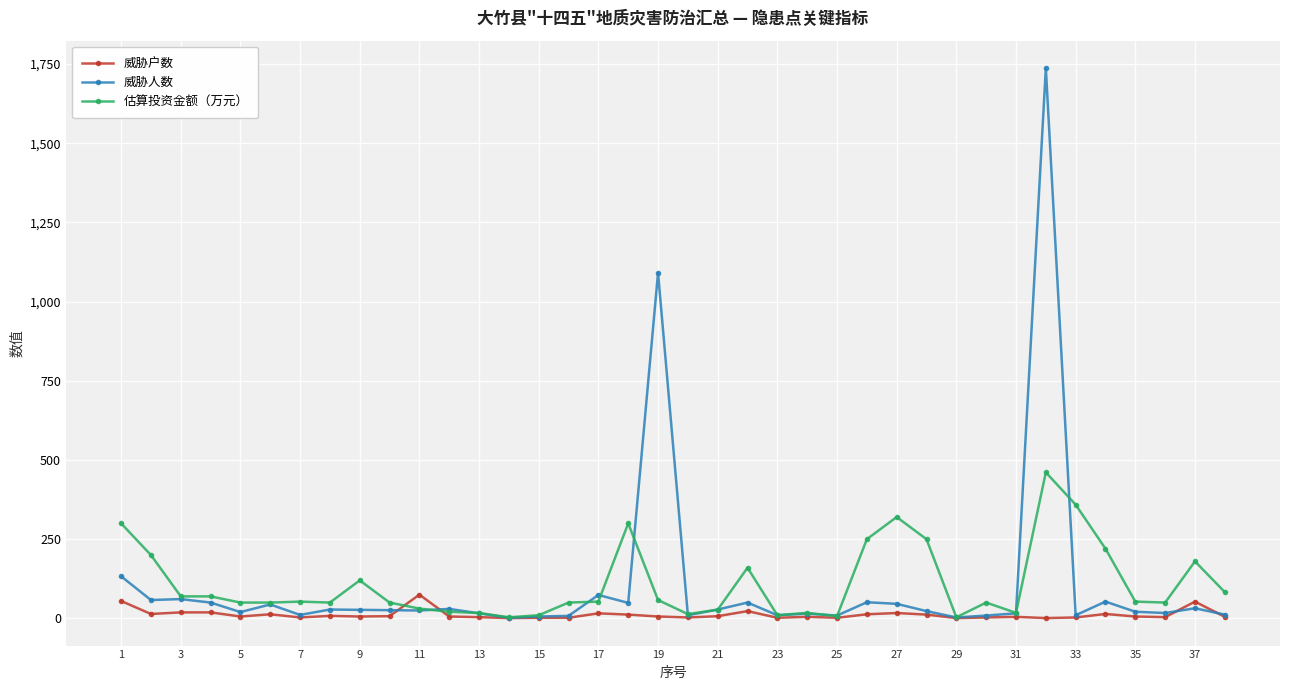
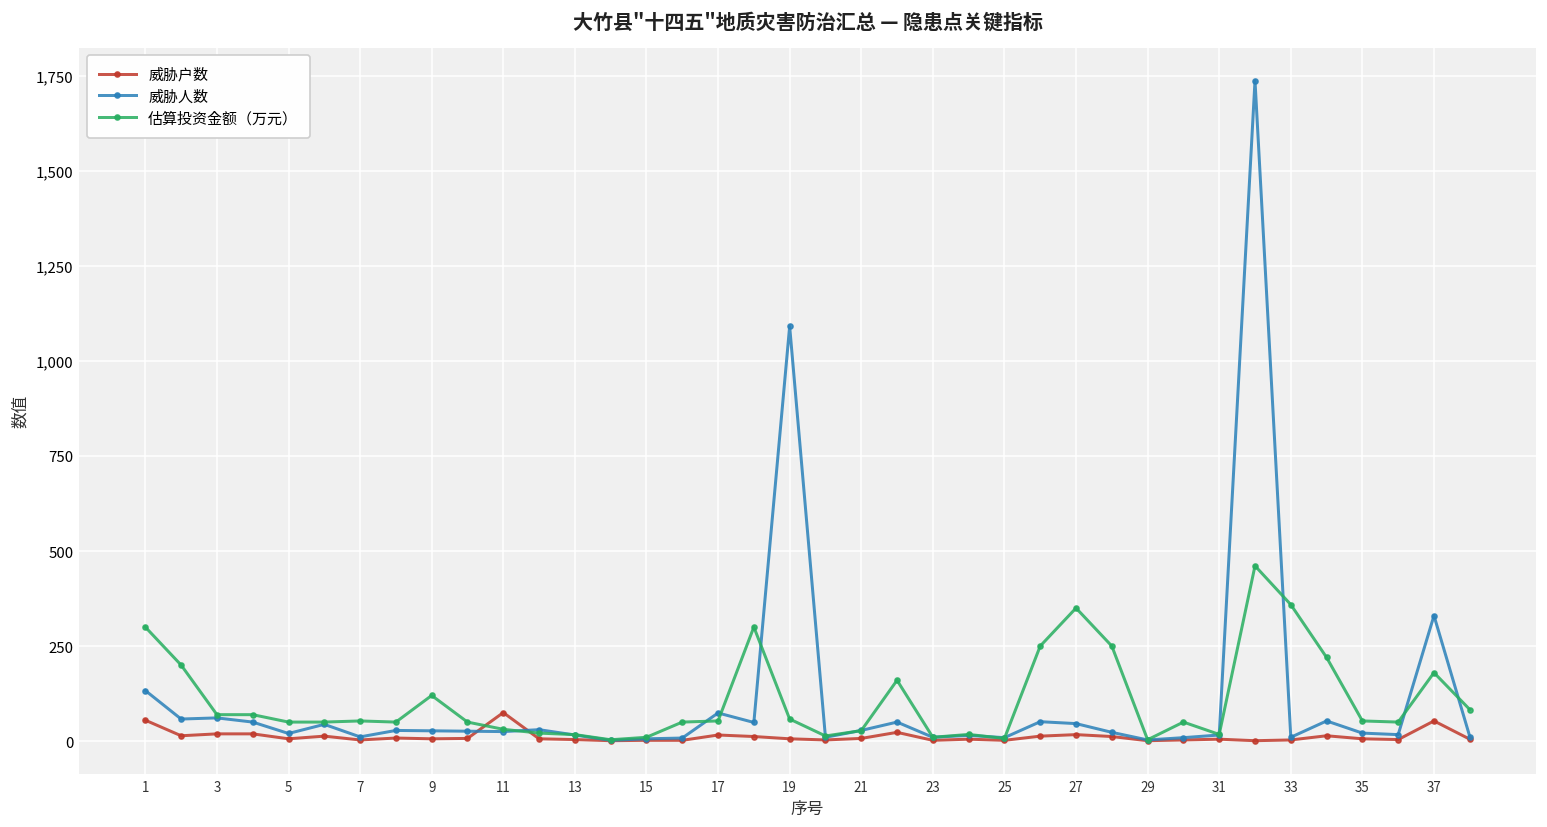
估算投资金额（万元）, 27: 320 -> 350
威胁人数, 37: 30 -> 330
